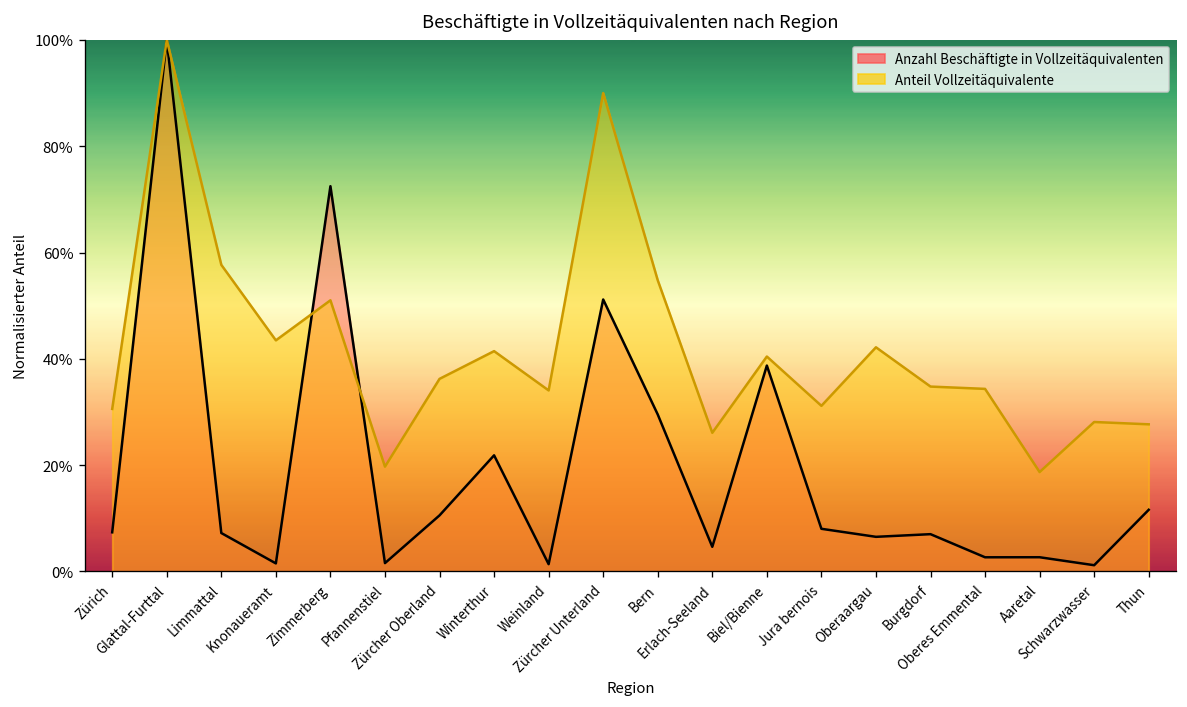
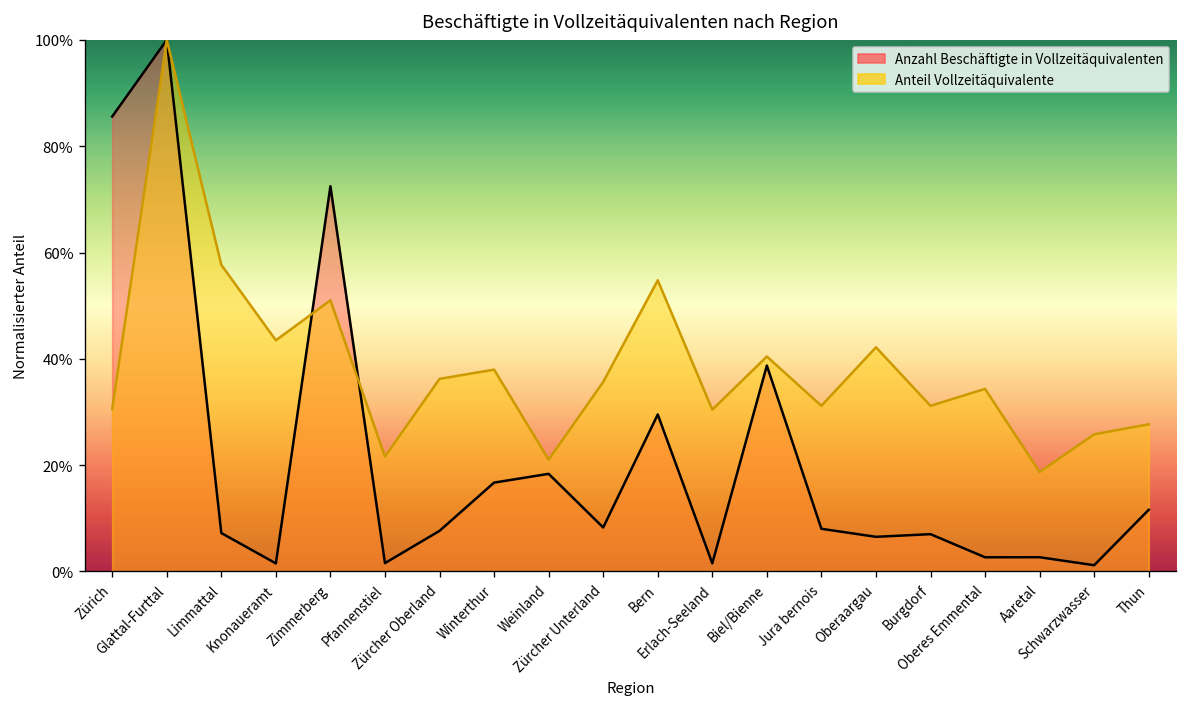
Anzahl Beschäftigte in Vollzeitäquivalenten, Zürich: 7% -> 86%
Anteil Vollzeitäquivalente, Pfannenstiel: 20% -> 22%
Anzahl Beschäftigte in Vollzeitäquivalenten, Zürcher Oberland: 11% -> 8%
Anzahl Beschäftigte in Vollzeitäquivalenten, Winterthur: 22% -> 17%
Anteil Vollzeitäquivalente, Winterthur: 41% -> 38%
Anzahl Beschäftigte in Vollzeitäquivalenten, Weinland: 1% -> 18%
Anteil Vollzeitäquivalente, Weinland: 34% -> 21%
Anzahl Beschäftigte in Vollzeitäquivalenten, Zürcher Unterland: 51% -> 8%
Anteil Vollzeitäquivalente, Zürcher Unterland: 90% -> 36%
Anzahl Beschäftigte in Vollzeitäquivalenten, Erlach-Seeland: 5% -> 2%
Anteil Vollzeitäquivalente, Erlach-Seeland: 26% -> 30%
Anteil Vollzeitäquivalente, Burgdorf: 35% -> 31%
Anteil Vollzeitäquivalente, Schwarzwasser: 28% -> 26%
